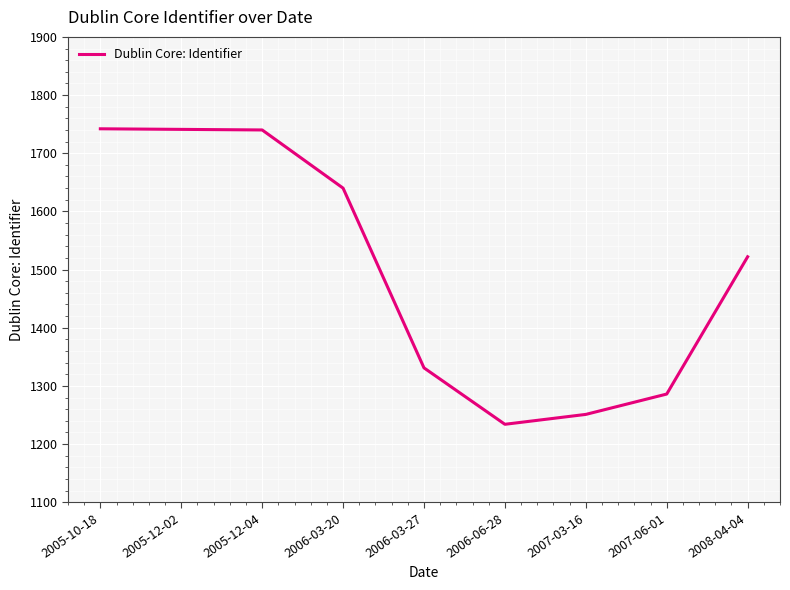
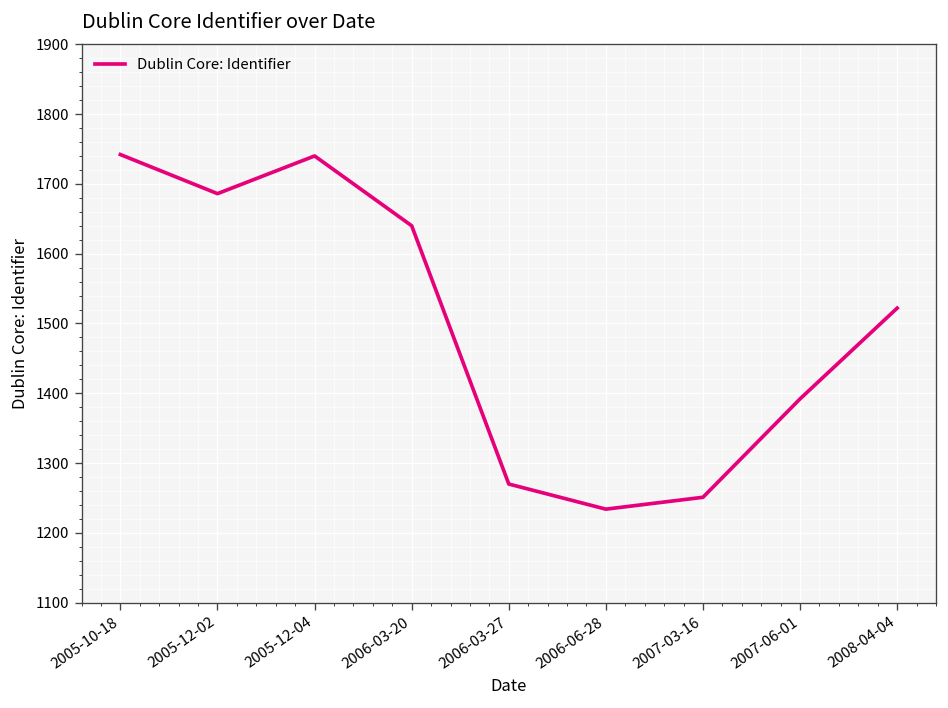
2005-12-02: 1740 -> 1690
2006-03-27: 1330 -> 1270
2007-06-01: 1290 -> 1390
